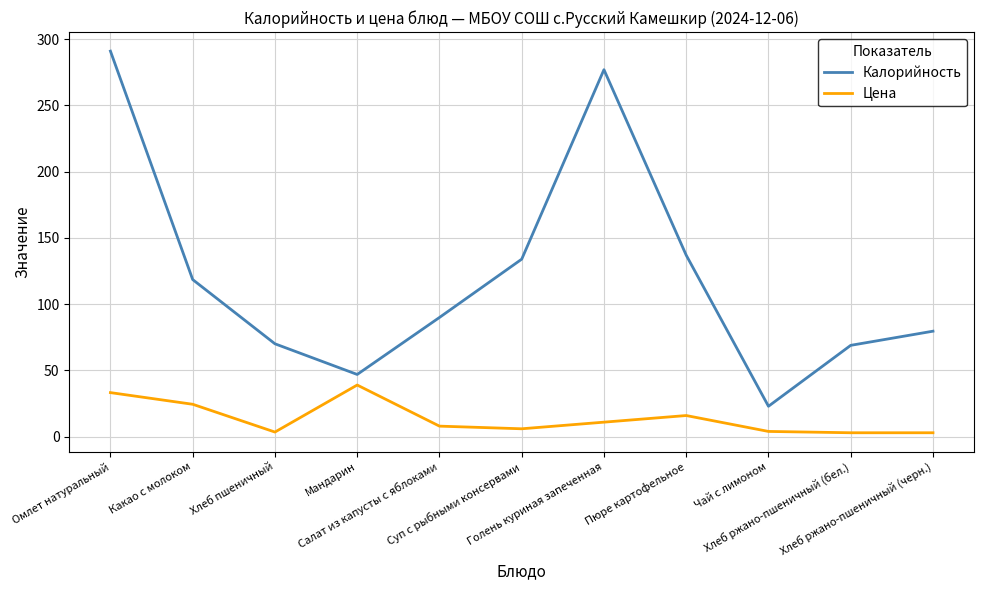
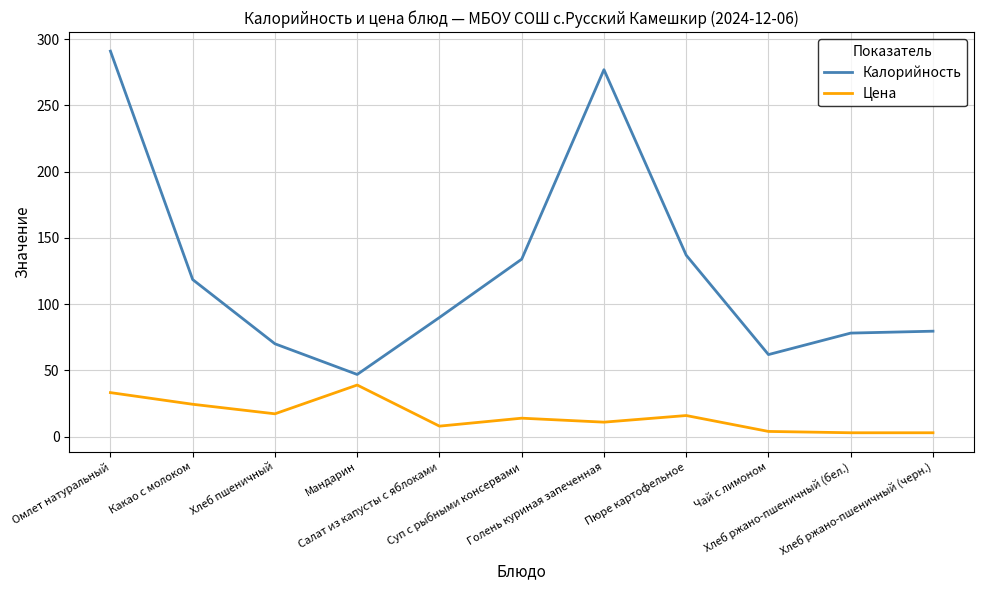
Цена, Хлеб пшеничный: 4 -> 17
Цена, Суп с рыбными консервами: 6 -> 14
Калорийность, Чай с лимоном: 23 -> 62
Калорийность, Хлеб ржано-пшеничный (бел.): 69 -> 78
